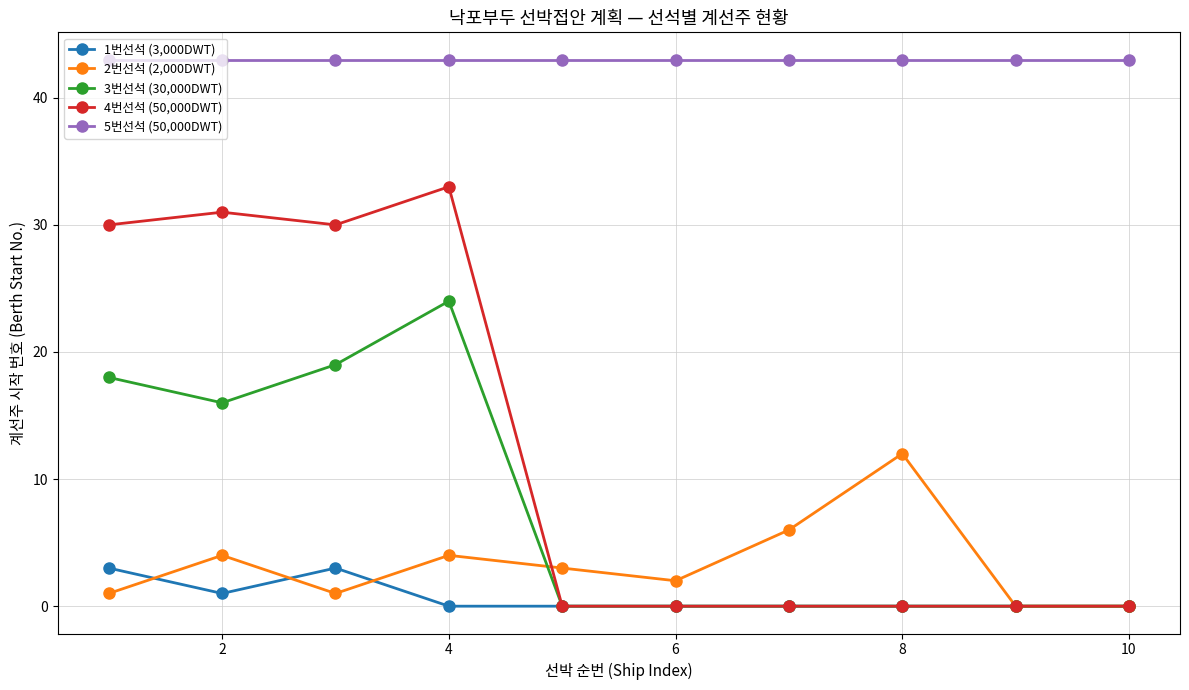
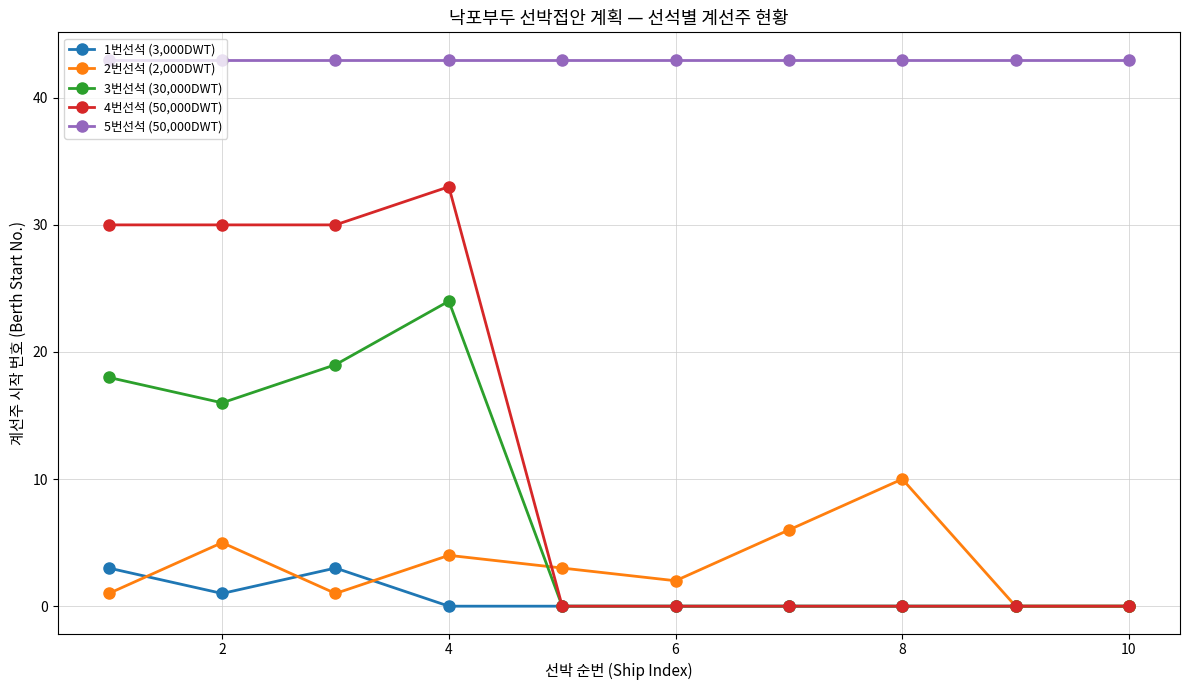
2번선석 (2,000DWT), 2: 4 -> 5
4번선석 (50,000DWT), 2: 31 -> 30
2번선석 (2,000DWT), 8: 12 -> 10
